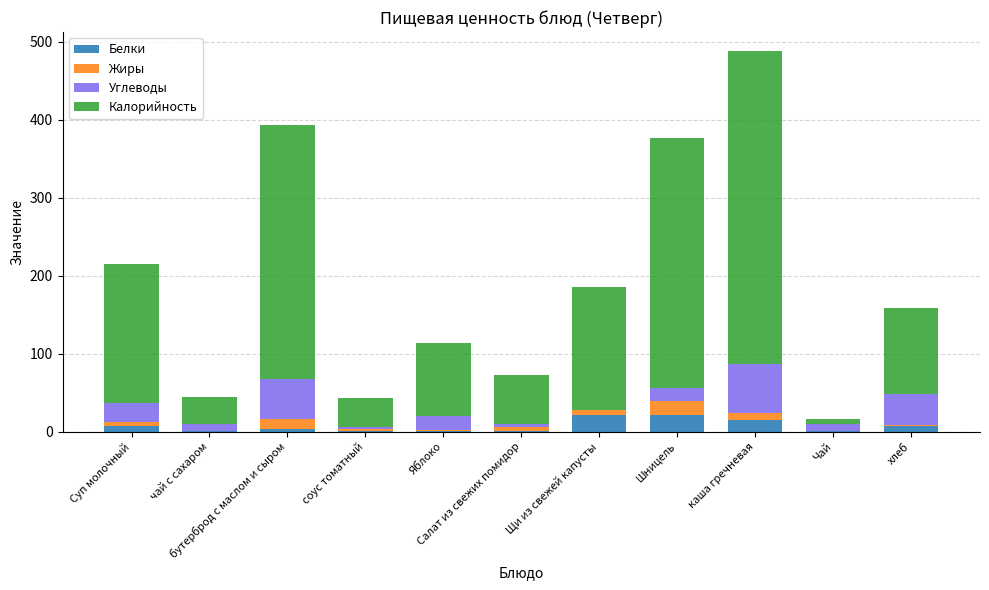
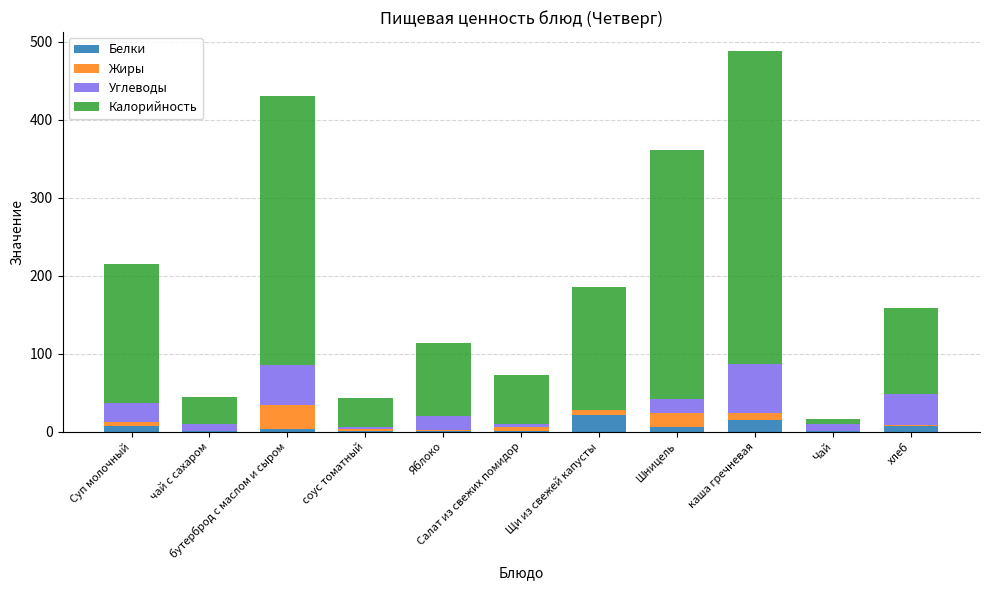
Жиры, бутерброд с маслом и сыром: 10 -> 30
Калорийность, бутерброд с маслом и сыром: 330 -> 350
Белки, Шницель: 20 -> 10
